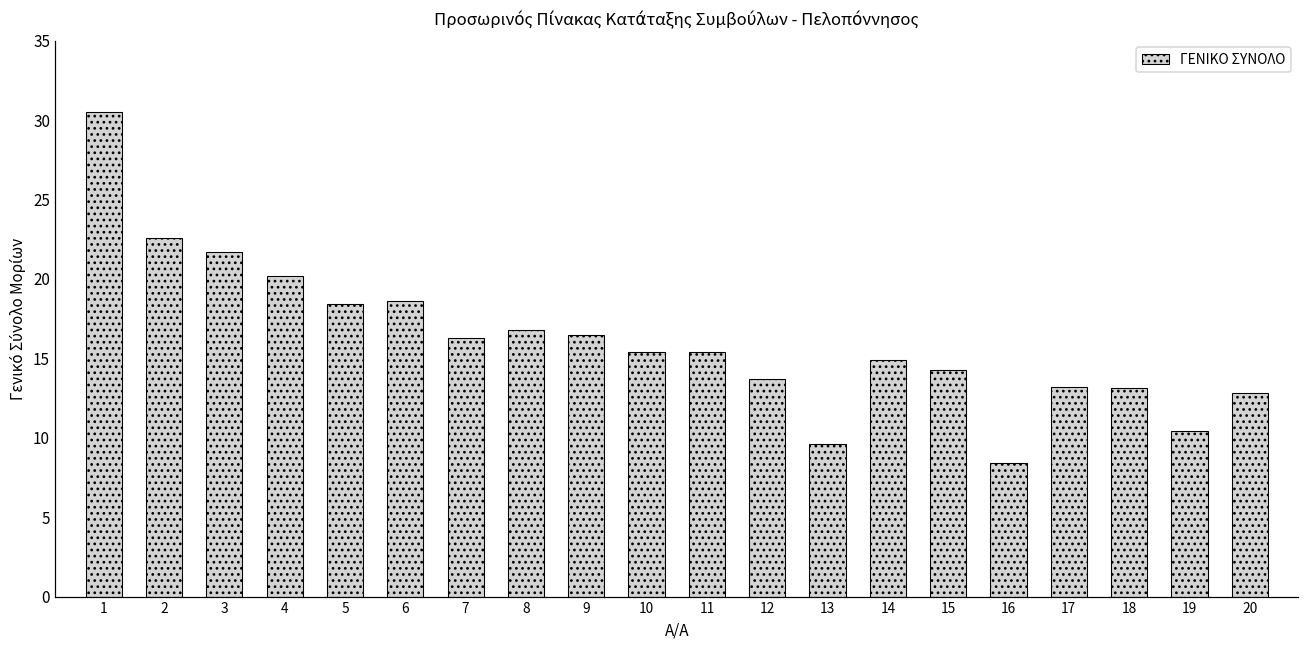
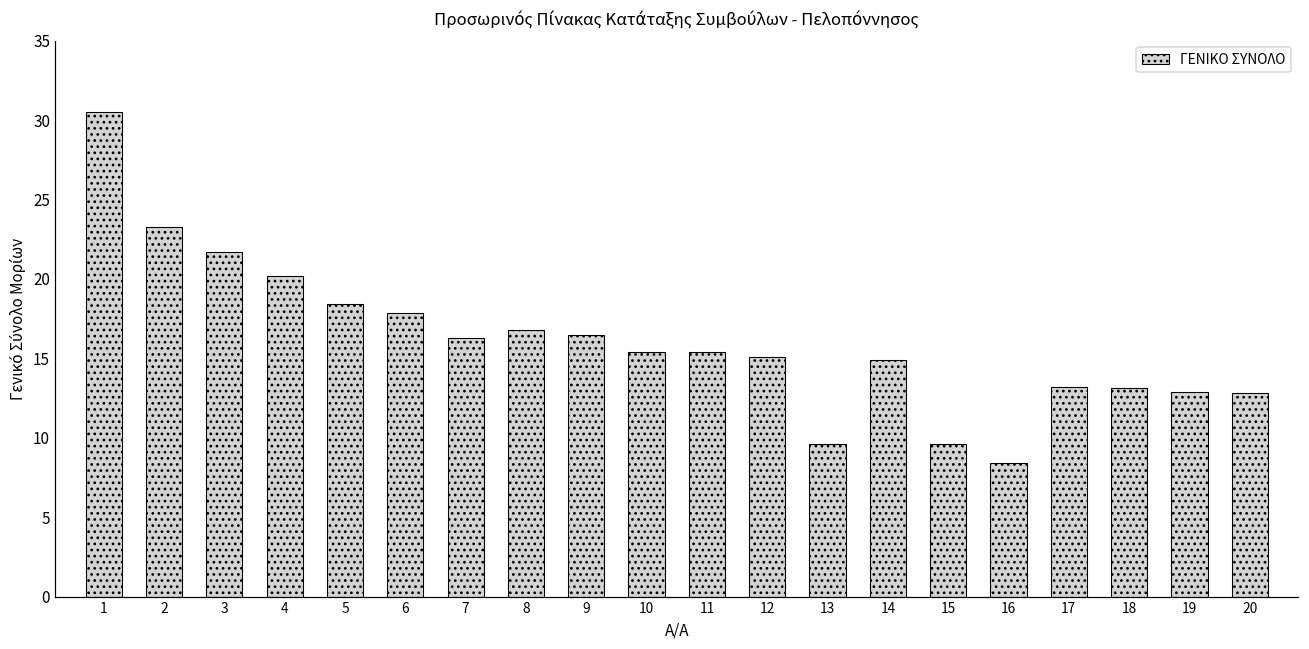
2: 22.6 -> 23.3
6: 18.6 -> 17.9
12: 13.7 -> 15.1
15: 14.3 -> 9.6
19: 10.4 -> 12.9
